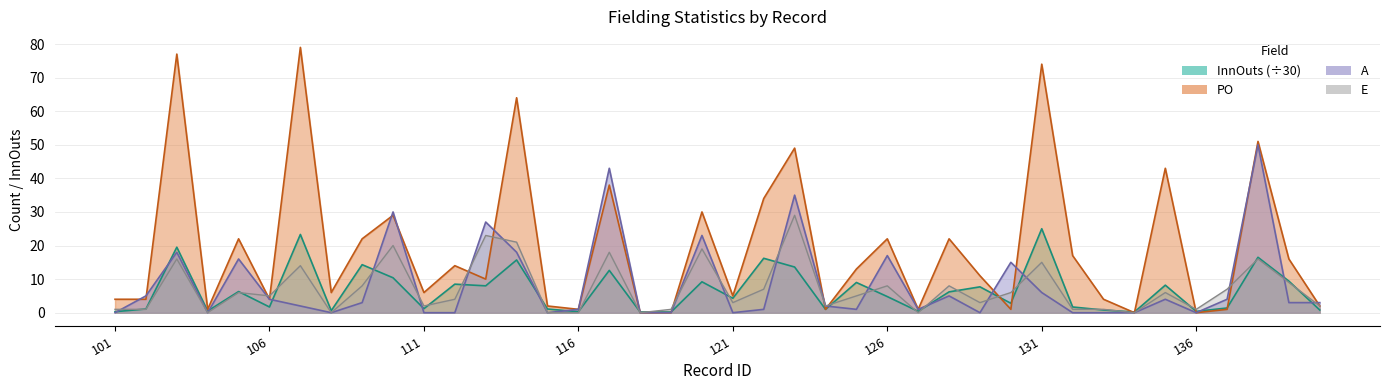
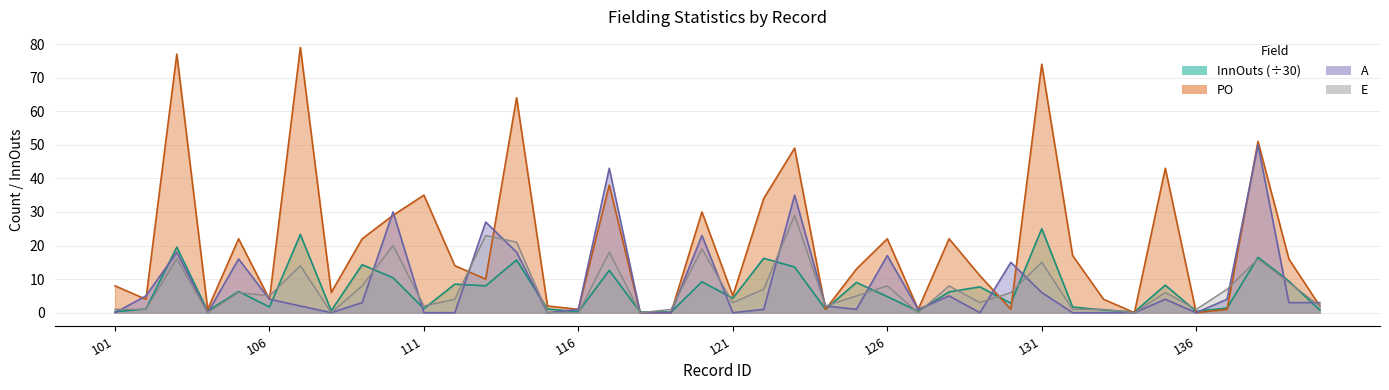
PO, 101: 4 -> 8
PO, 111: 6 -> 35
